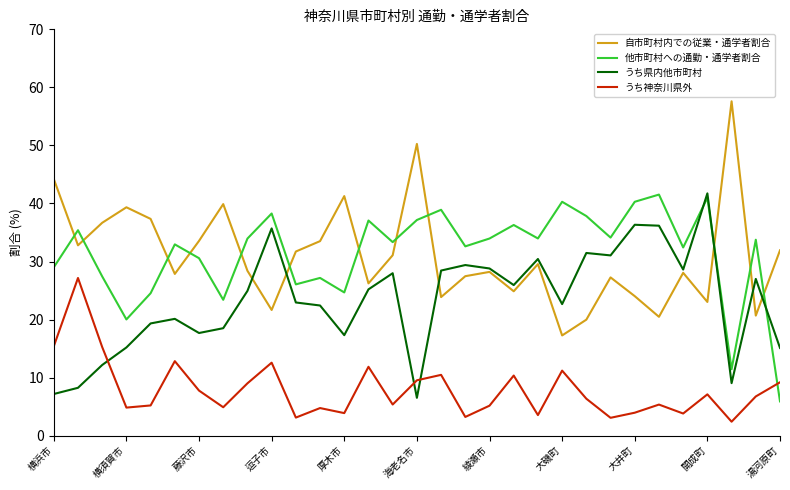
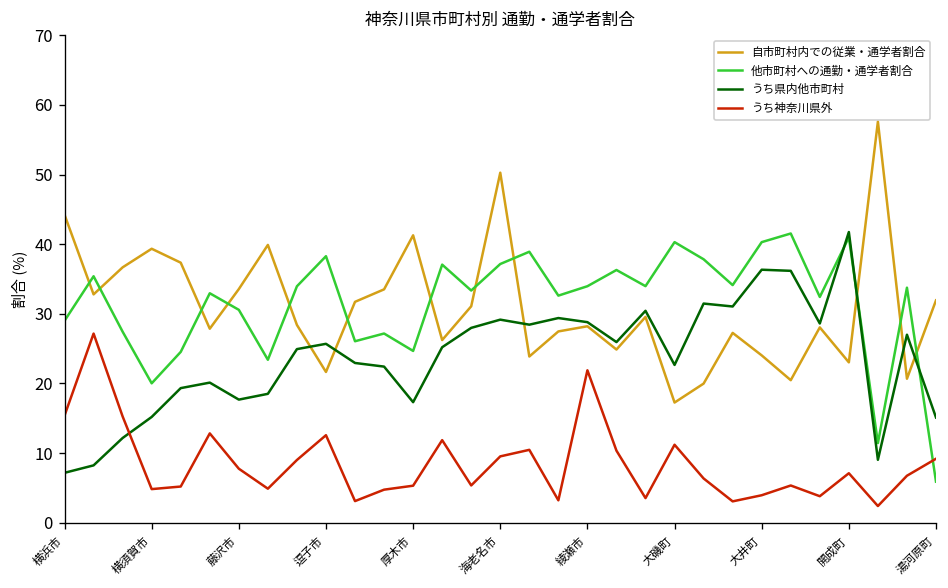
うち県内他市町村, 逗子市: 36 -> 26
うち神奈川県外, 厚木市: 4 -> 5
うち県内他市町村, 海老名市: 7 -> 29
うち神奈川県外, 綾瀬市: 5 -> 22
